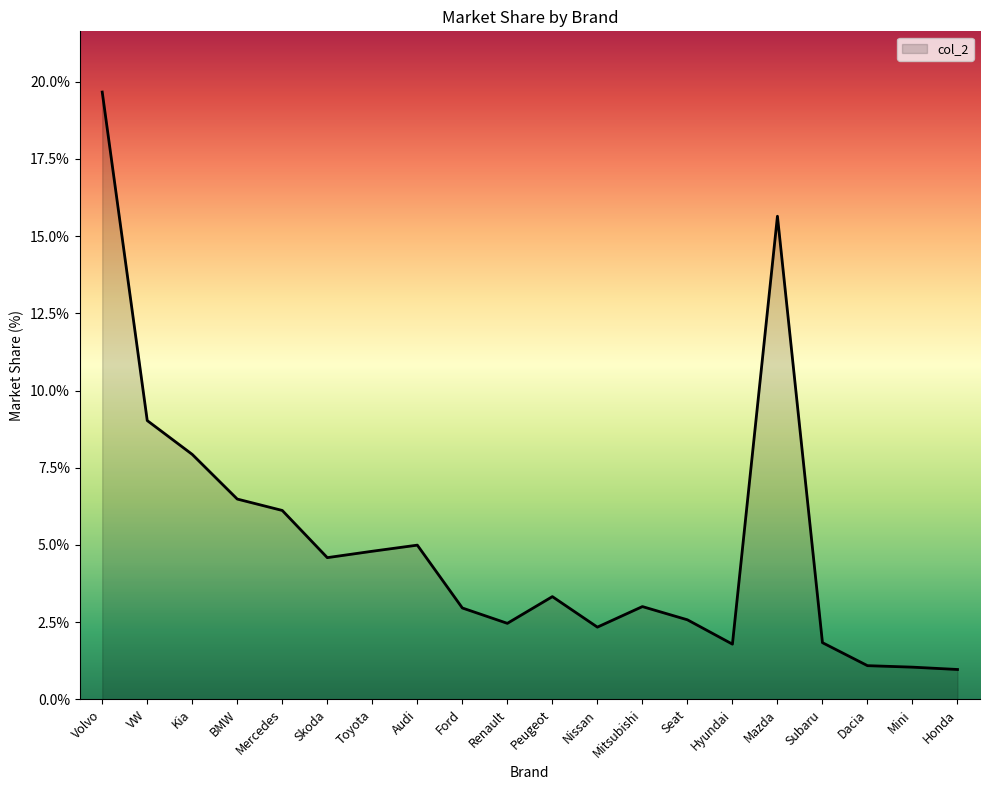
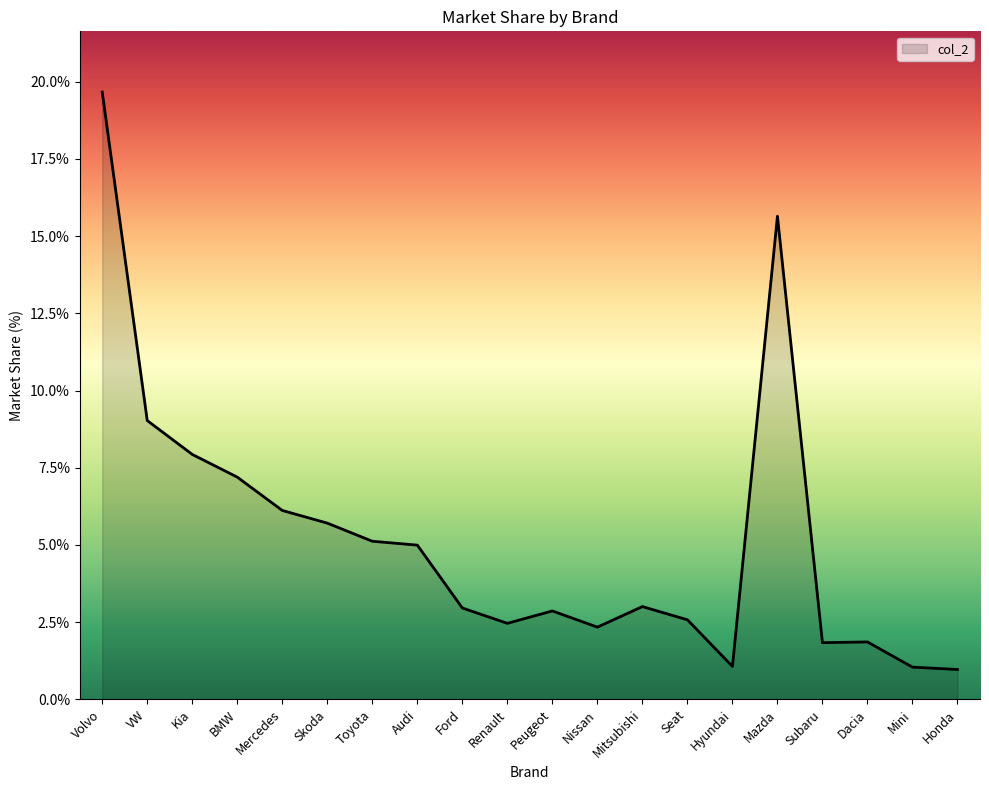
BMW: 6.5% -> 7.2%
Skoda: 4.6% -> 5.7%
Toyota: 4.8% -> 5.1%
Peugeot: 3.3% -> 2.9%
Hyundai: 1.8% -> 1.1%
Dacia: 1.1% -> 1.9%
